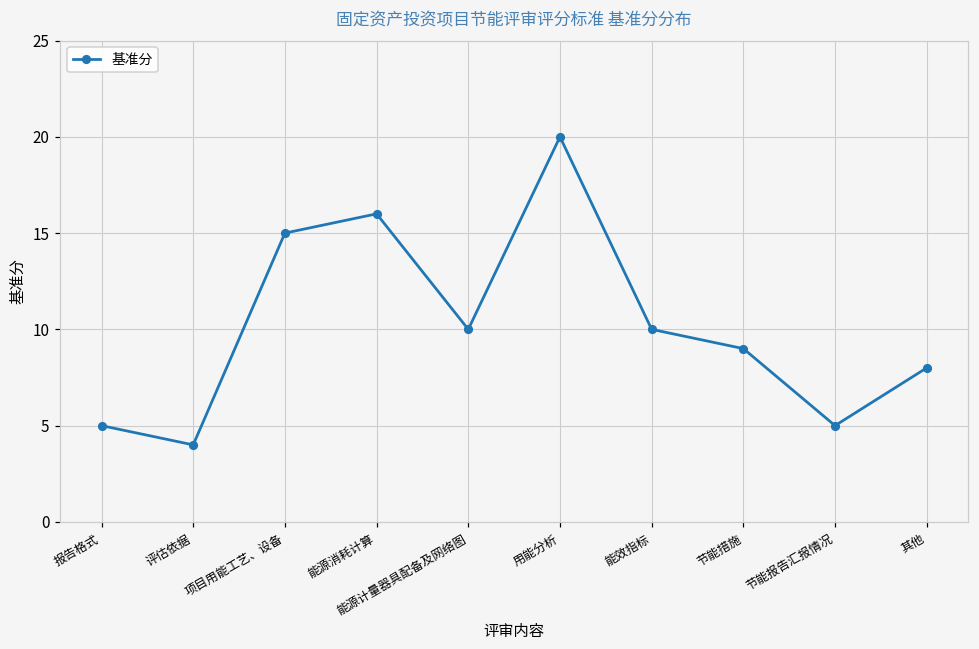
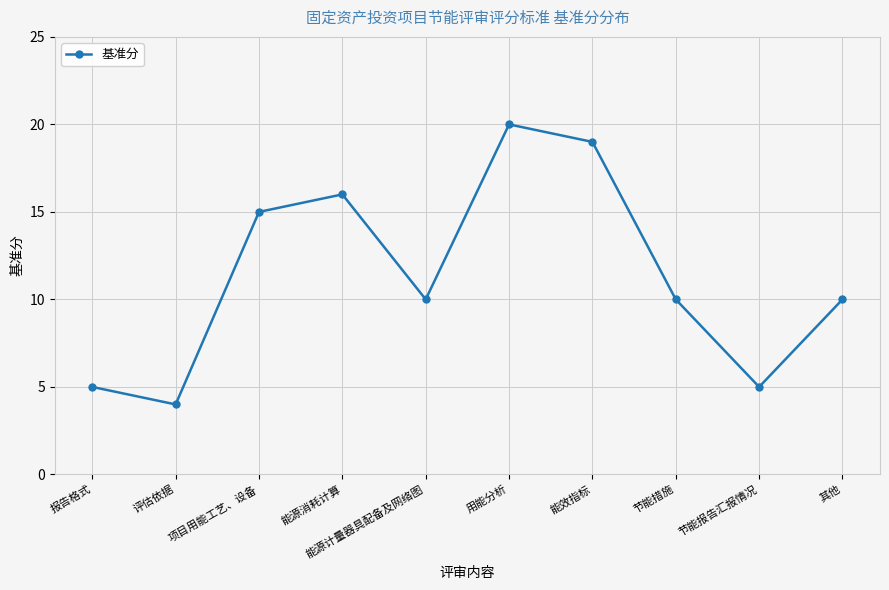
能效指标: 10 -> 19
节能措施: 9 -> 10
其他: 8 -> 10
